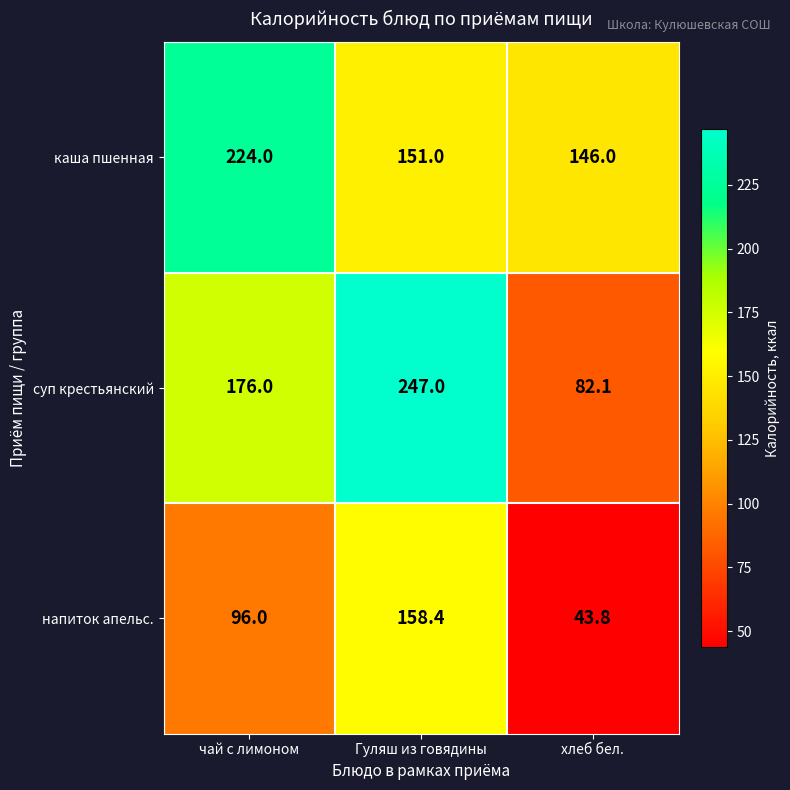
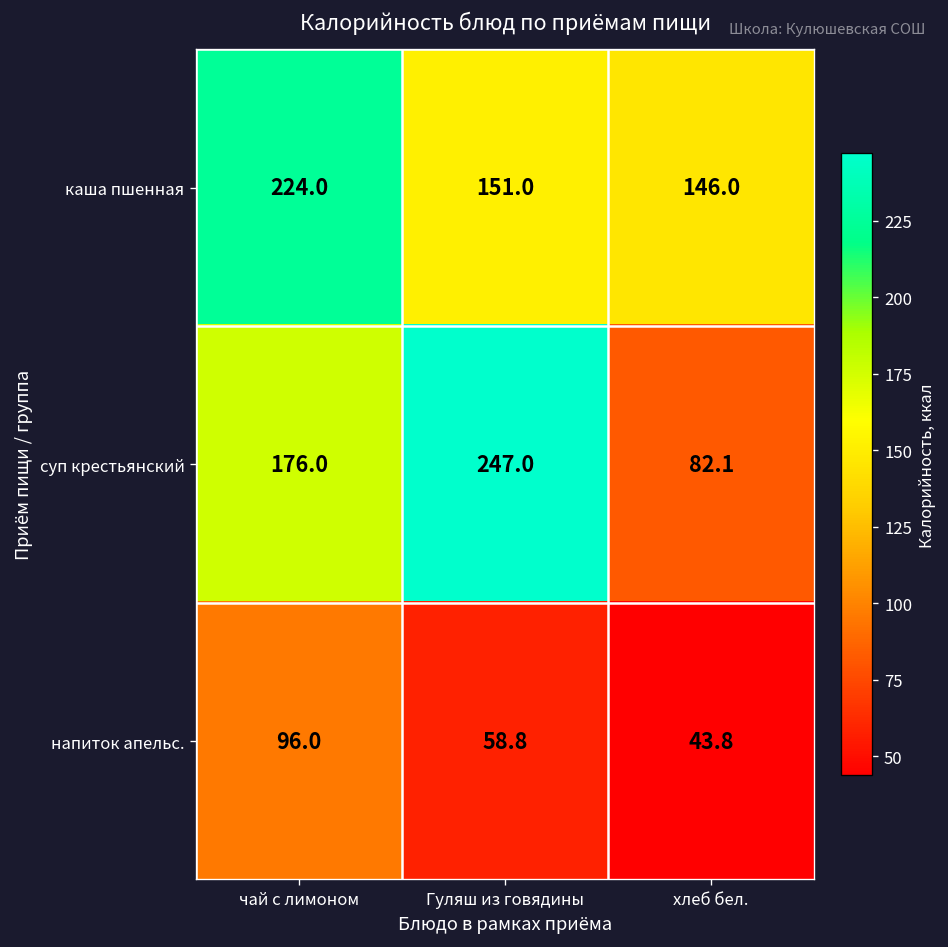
напиток апельс., Гуляш из говядины: 158.4 -> 58.8
